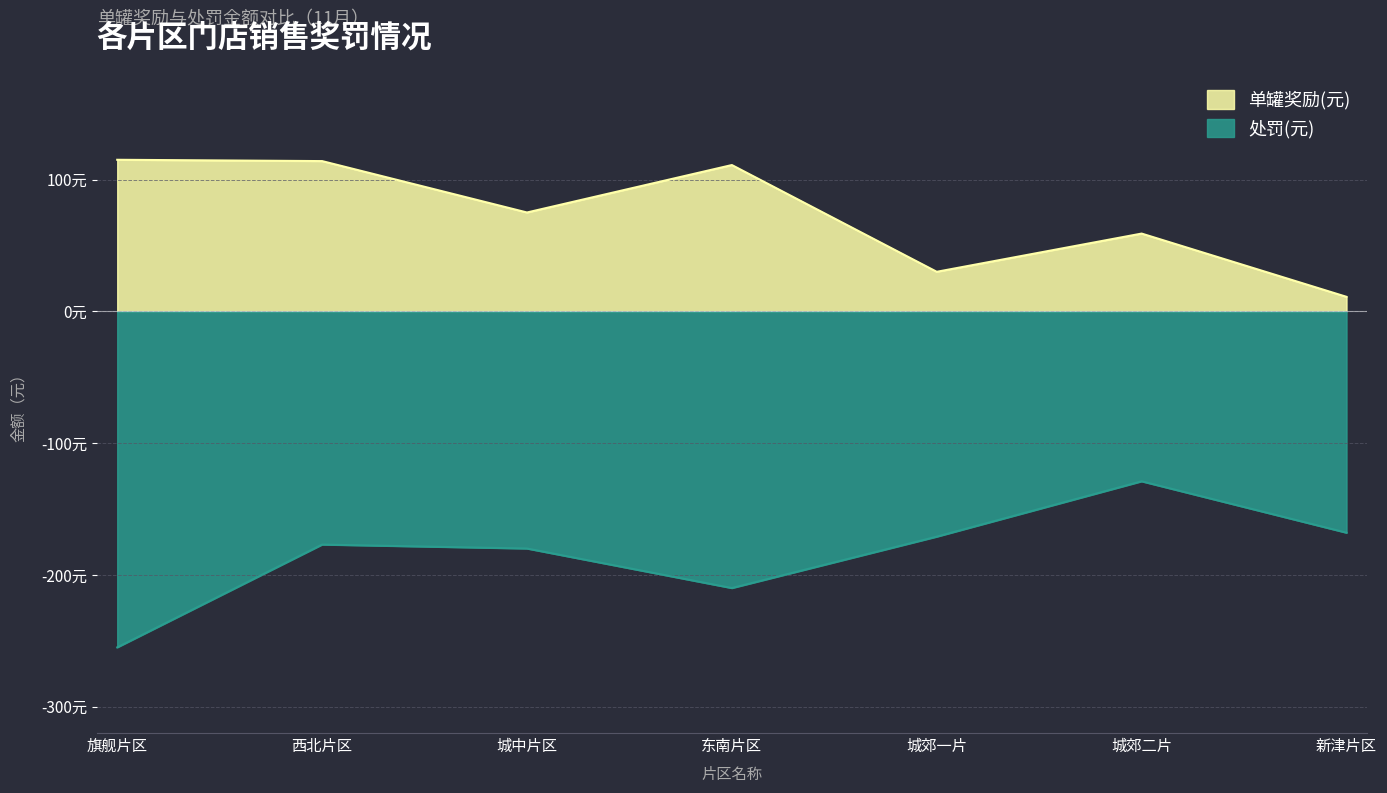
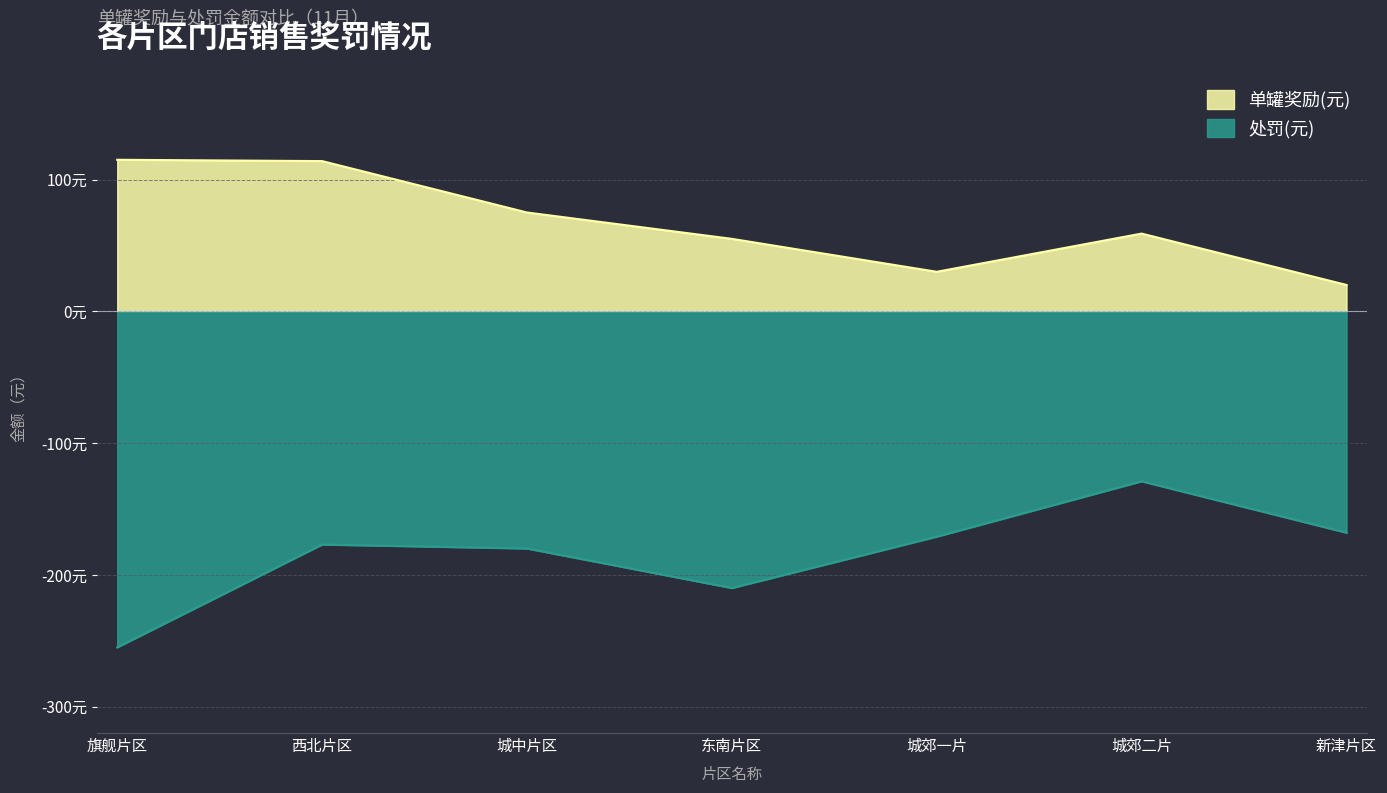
单罐奖励(元), 东南片区: 111元 -> 55元
单罐奖励(元), 新津片区: 11元 -> 20元
